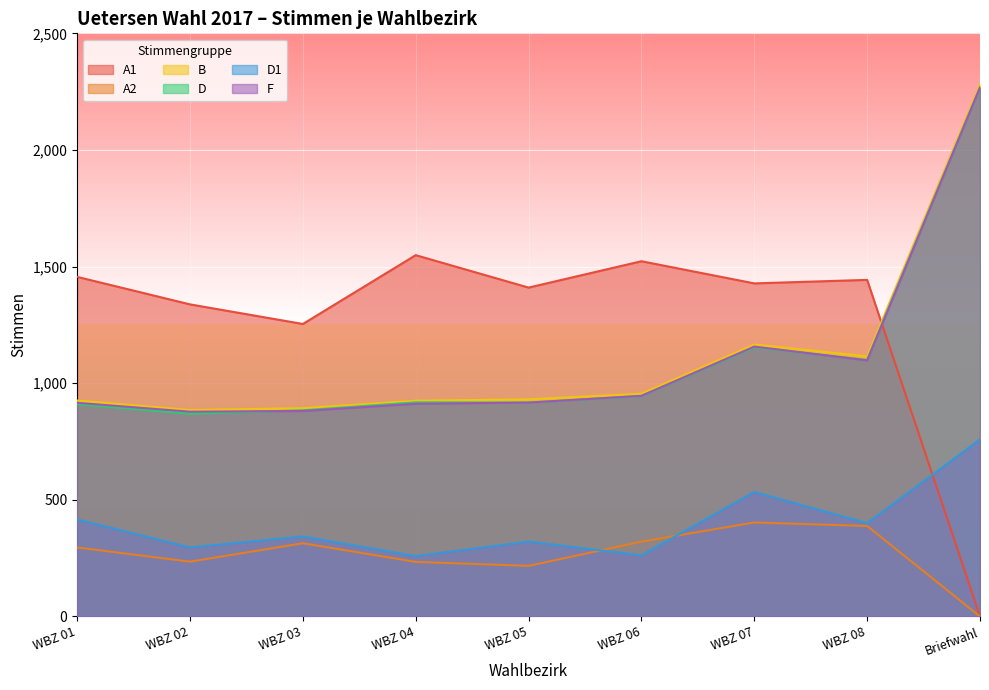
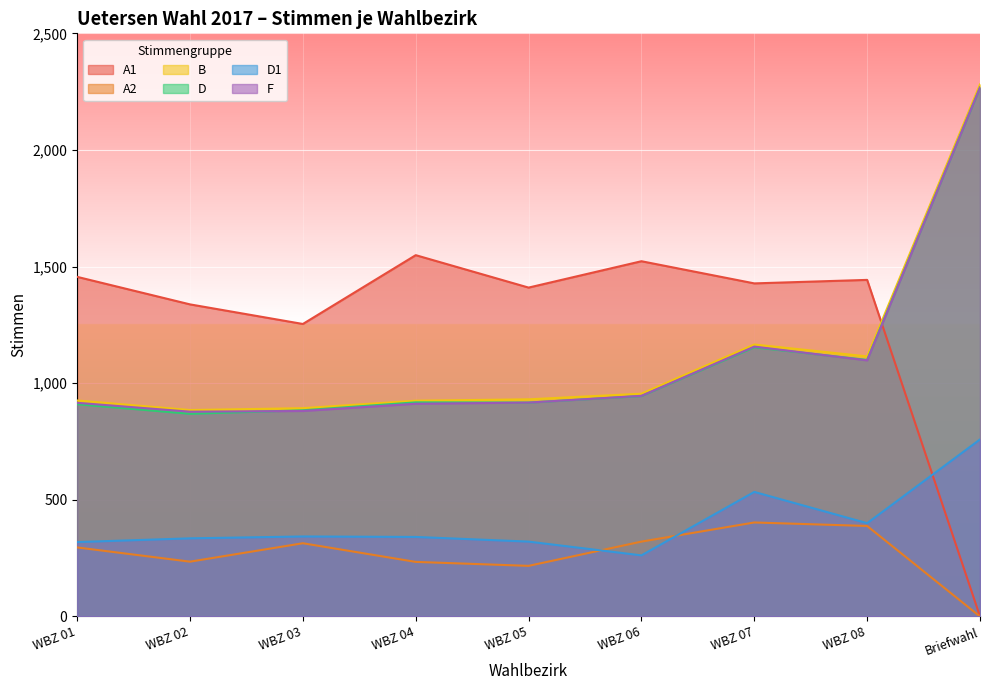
D1, WBZ 01: 420 -> 320
D1, WBZ 02: 300 -> 340
D1, WBZ 04: 260 -> 340
